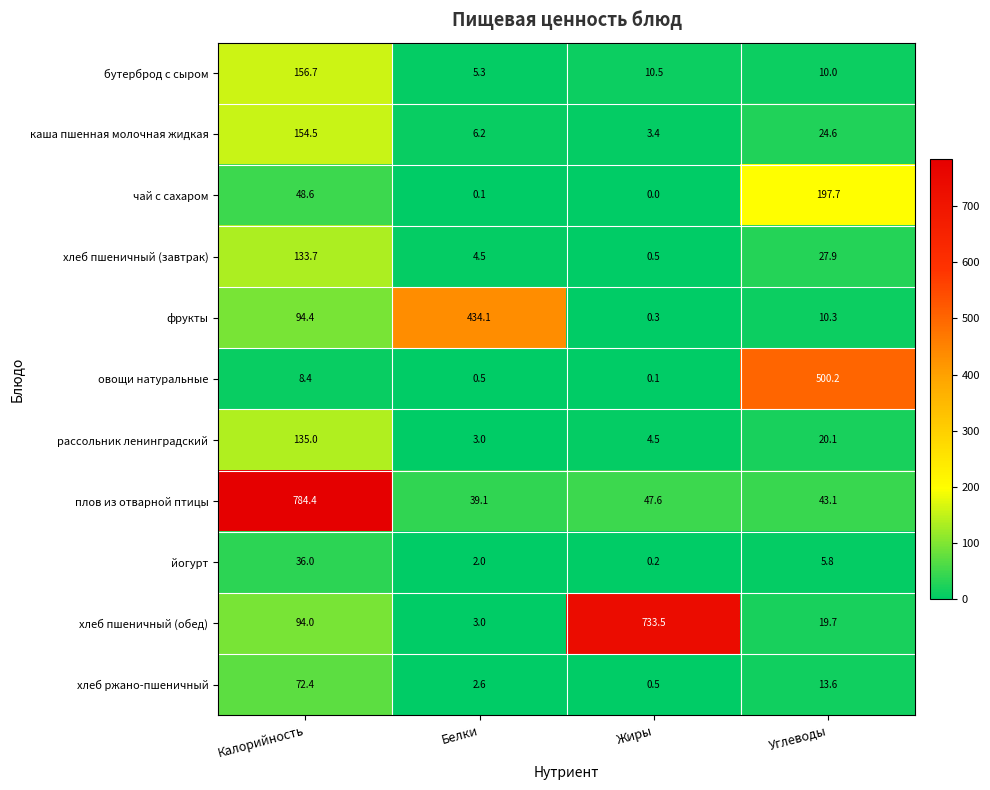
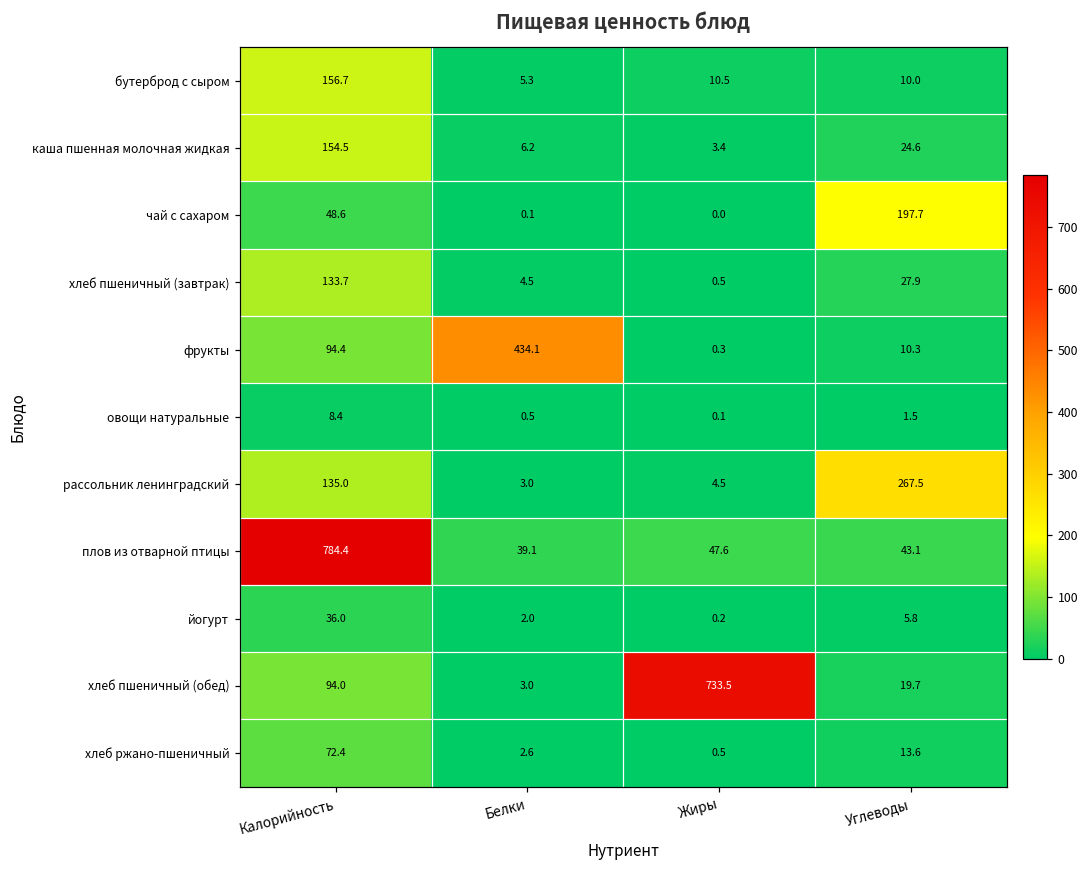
овощи натуральные, Углеводы: 500.2 -> 1.5
рассольник ленинградский, Углеводы: 20.1 -> 267.5
